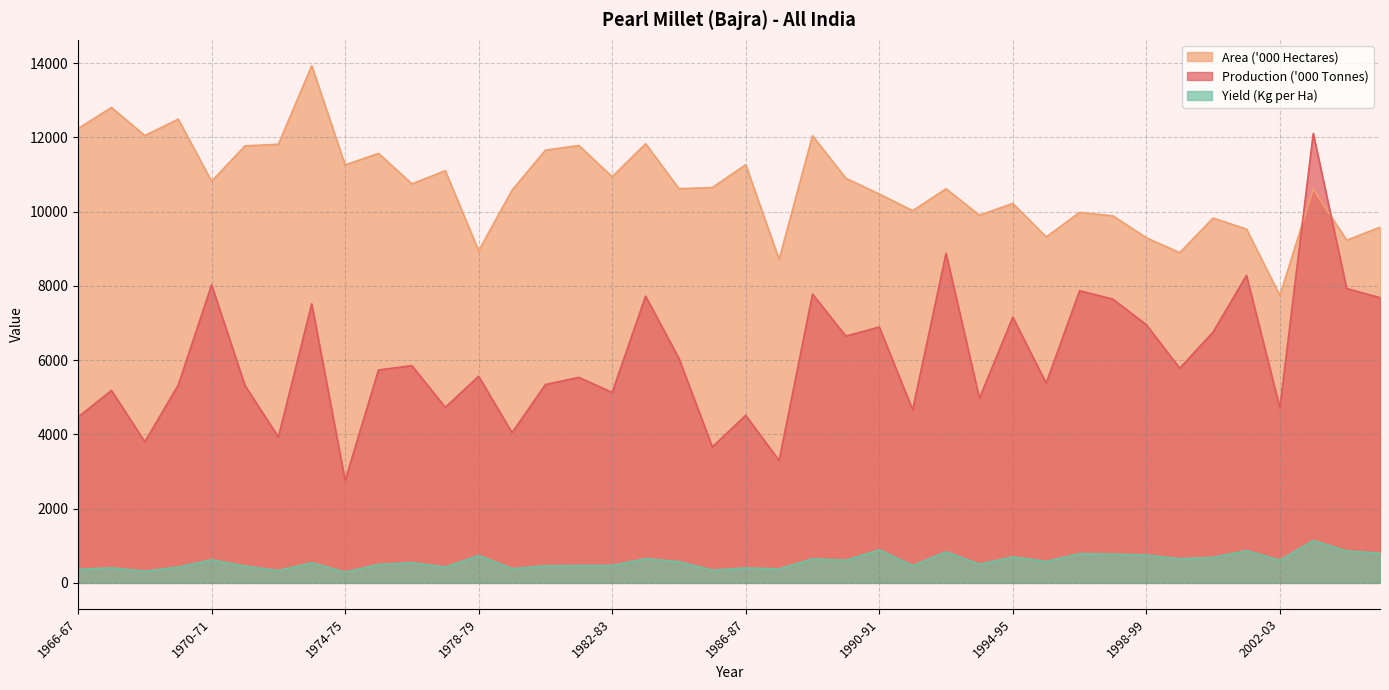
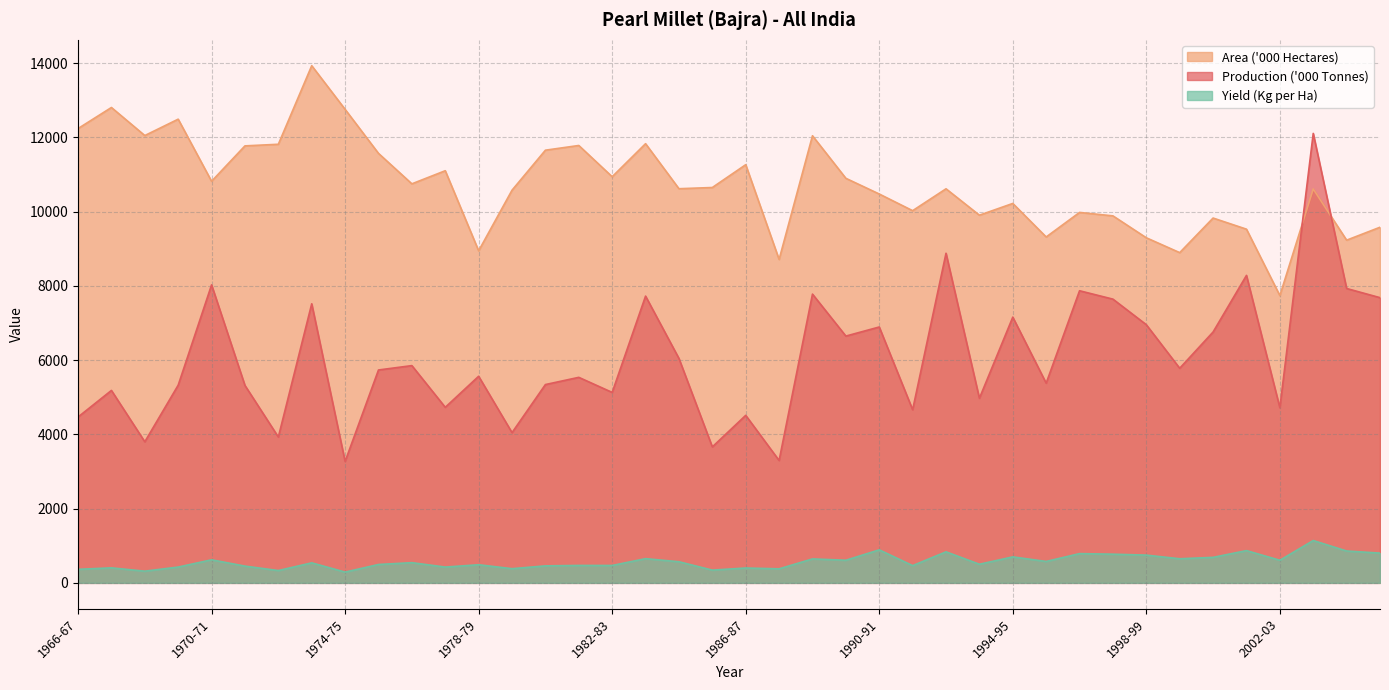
Area ('000 Hectares), 1974-75: 11300 -> 12800
Production ('000 Tonnes), 1974-75: 2800 -> 3300
Yield (Kg per Ha), 1978-79: 700 -> 500
